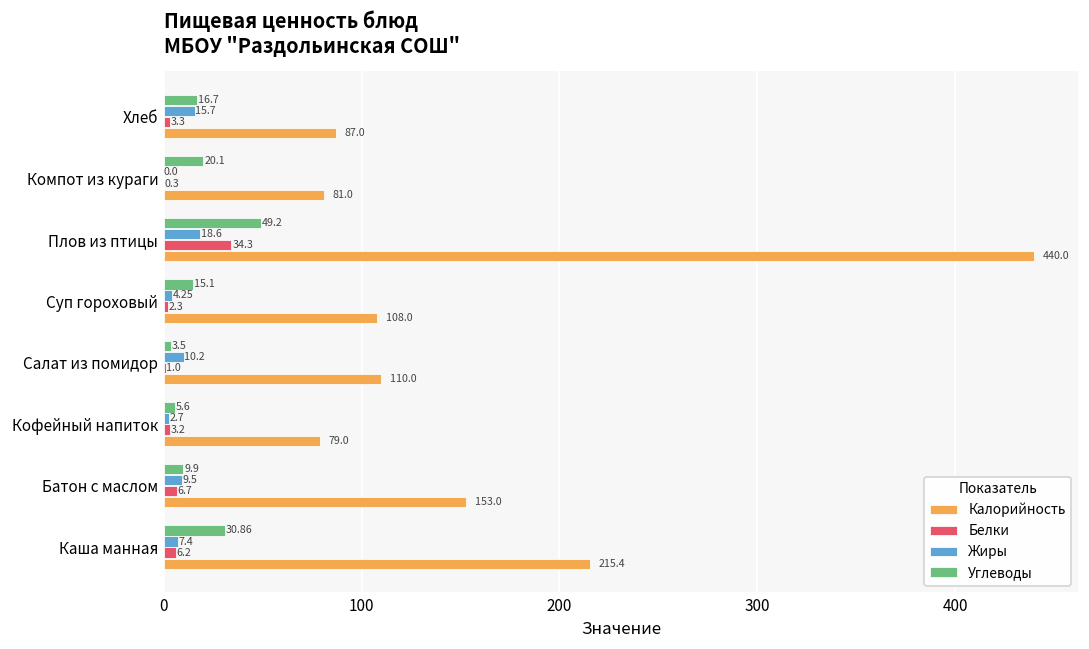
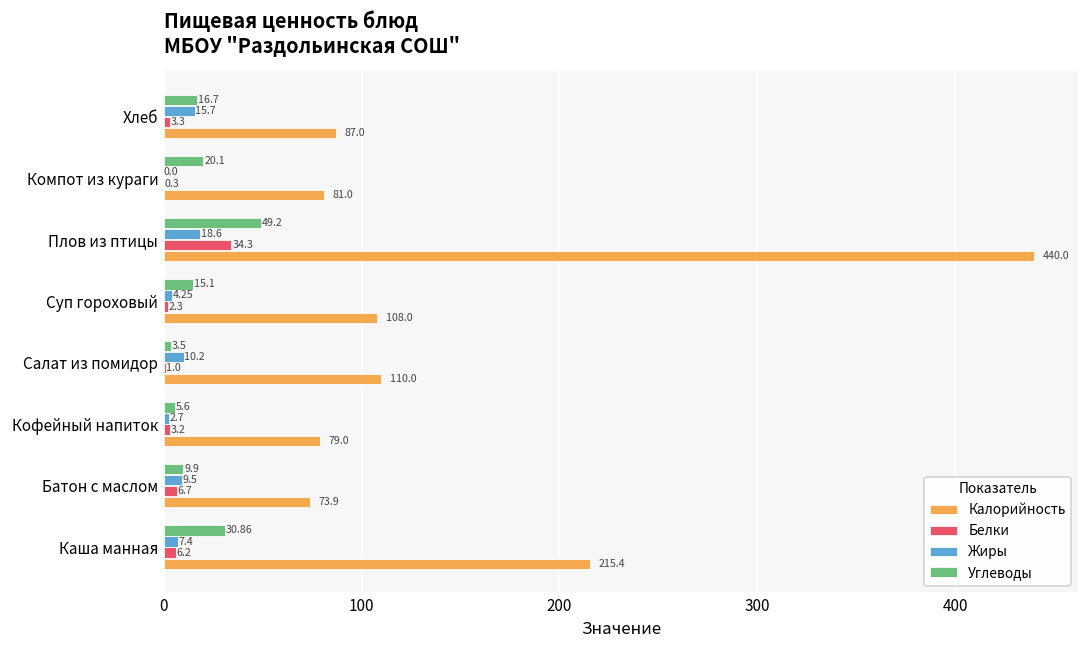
Калорийность, Батон с маслом: 153.0 -> 73.9
